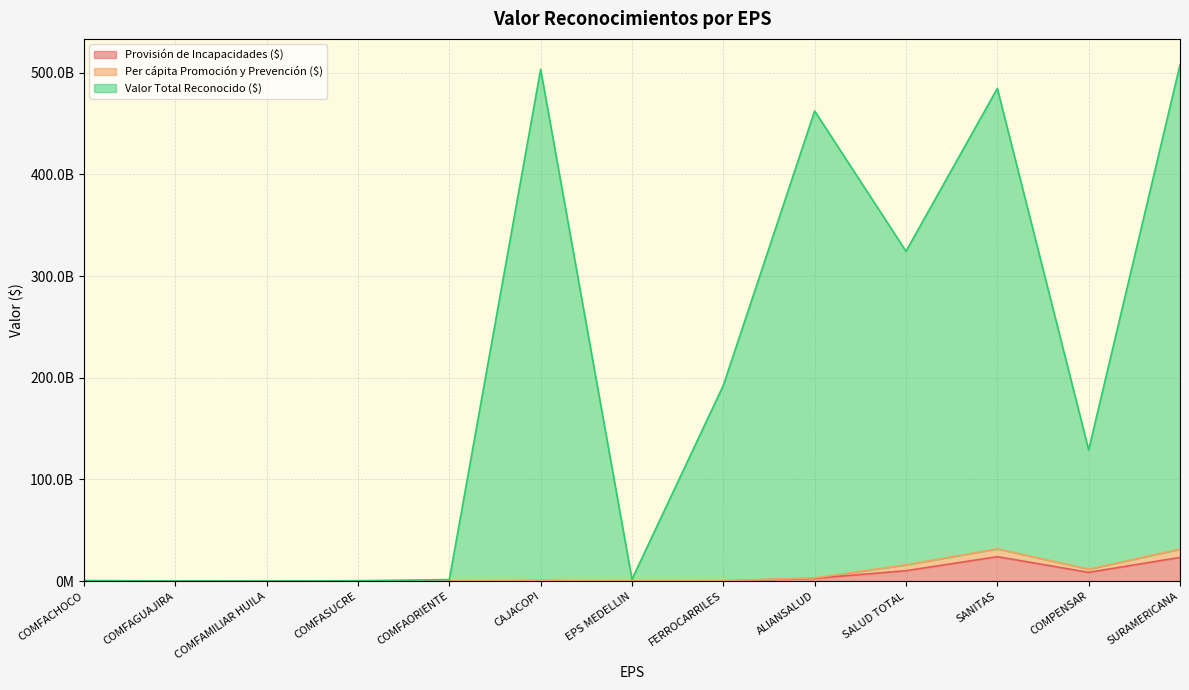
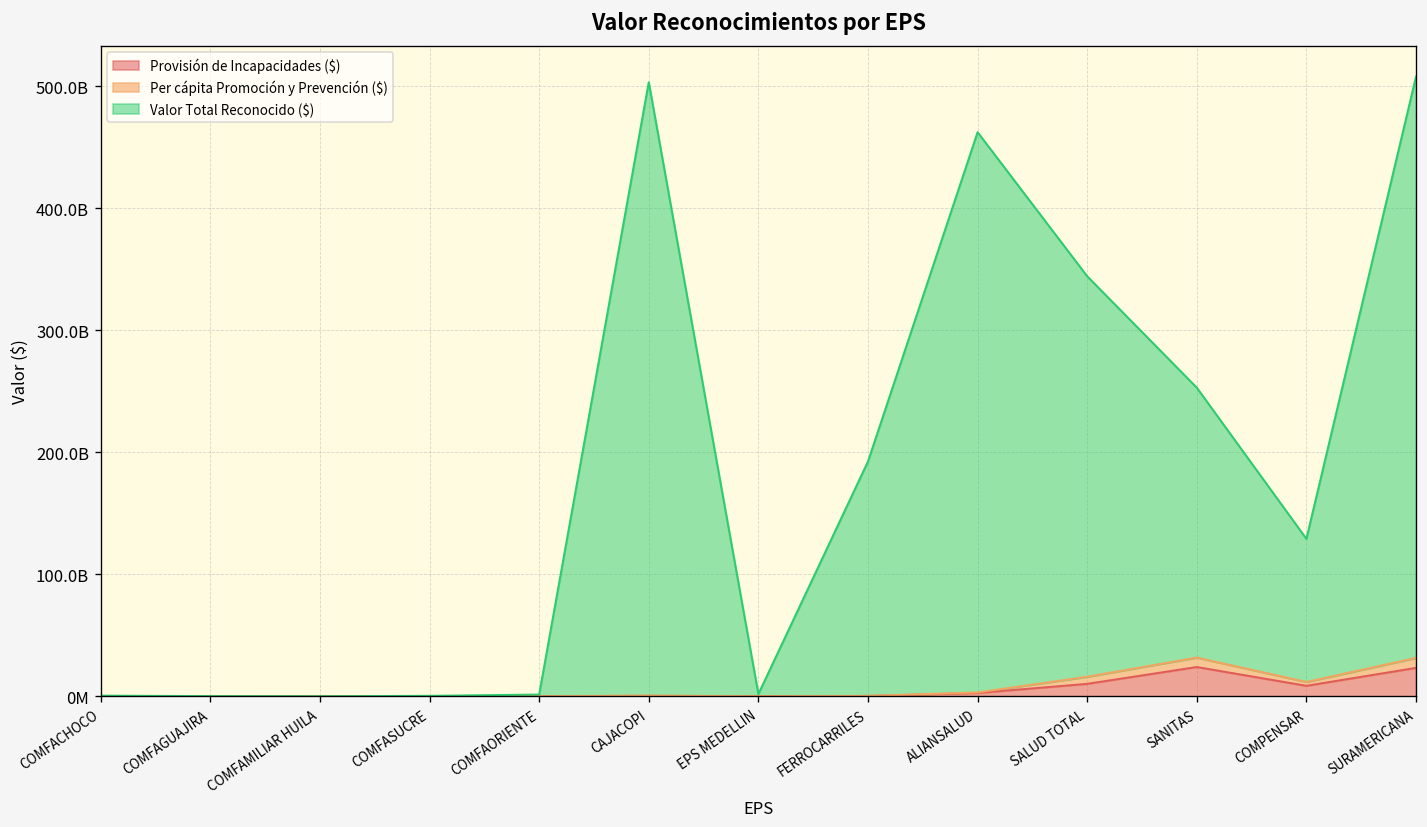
Valor Total Reconocido ($), SALUD TOTAL: 324000000000 -> 344000000000
Valor Total Reconocido ($), SANITAS: 484000000000 -> 253000000000
